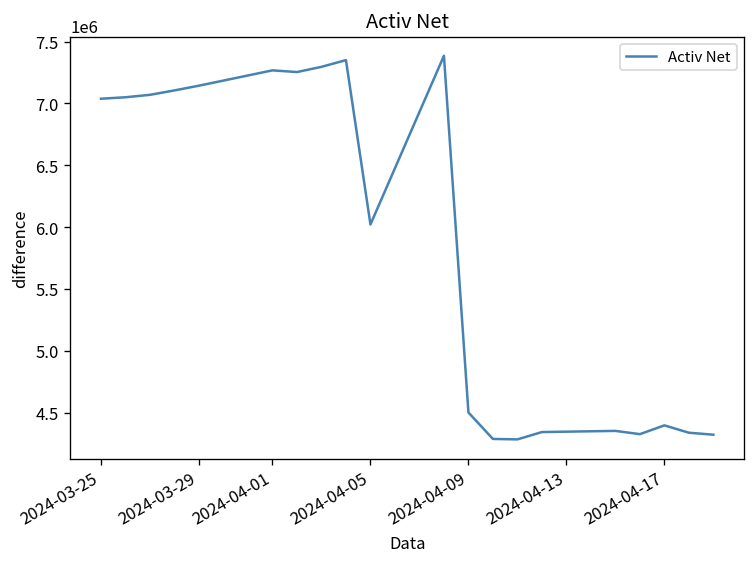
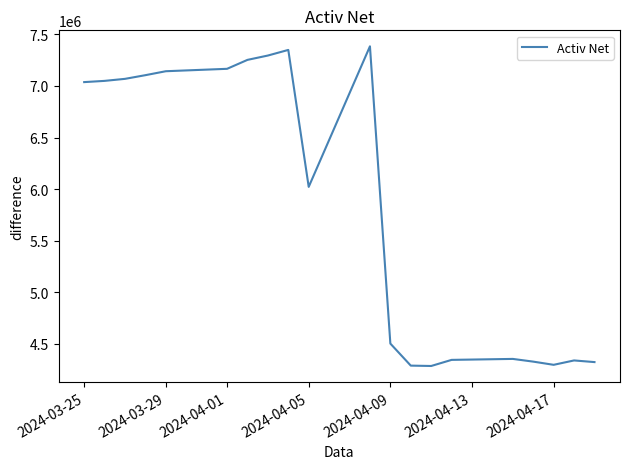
2024-04-01: 7270000 -> 7170000
2024-04-17: 4400000 -> 4290000
